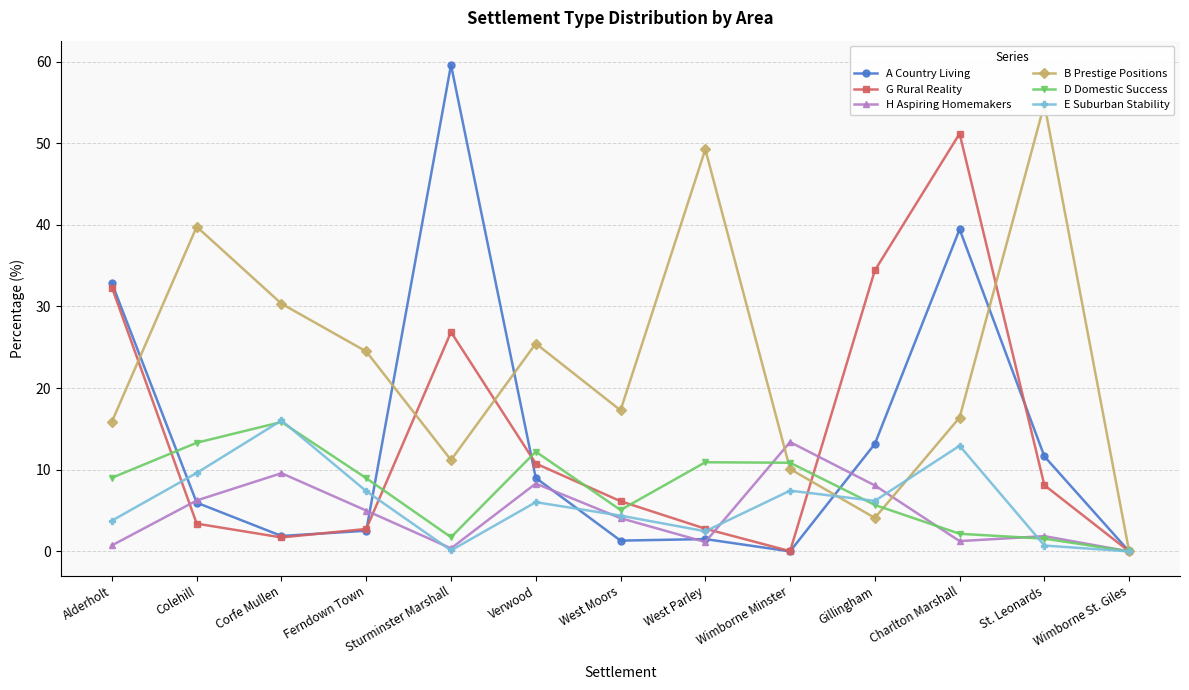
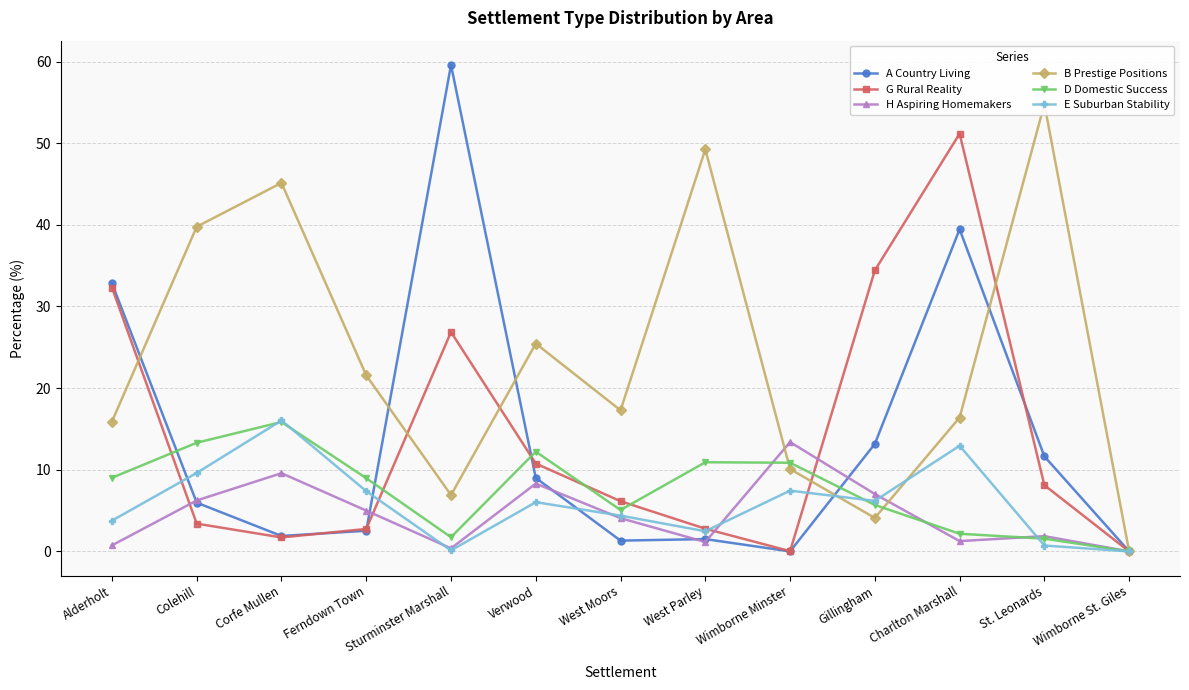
B Prestige Positions, Corfe Mullen: 30 -> 45
B Prestige Positions, Ferndown Town: 24 -> 22
B Prestige Positions, Sturminster Marshall: 11 -> 7
H Aspiring Homemakers, Gillingham: 8 -> 7
